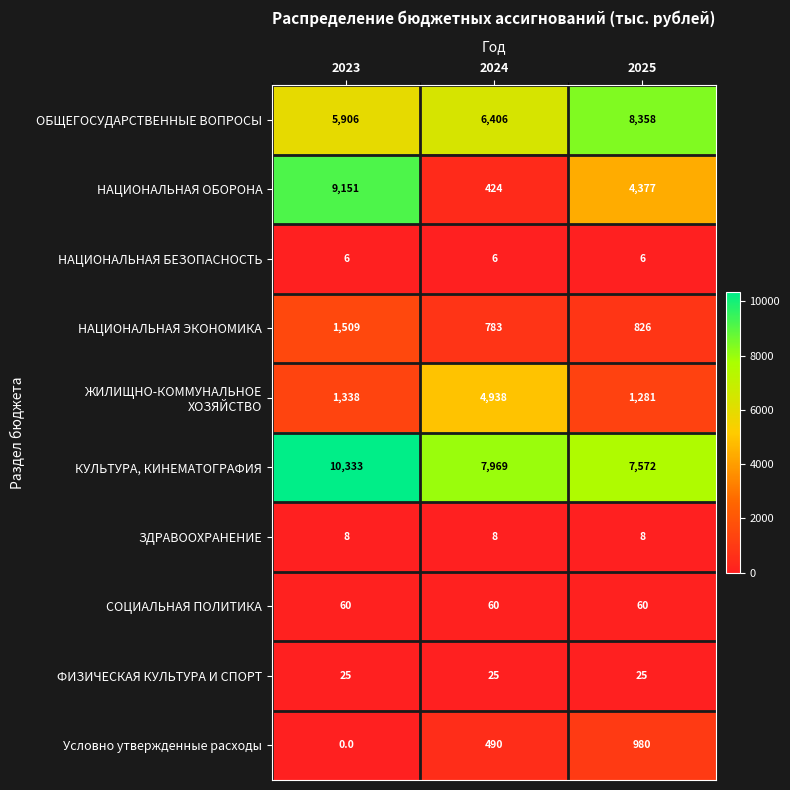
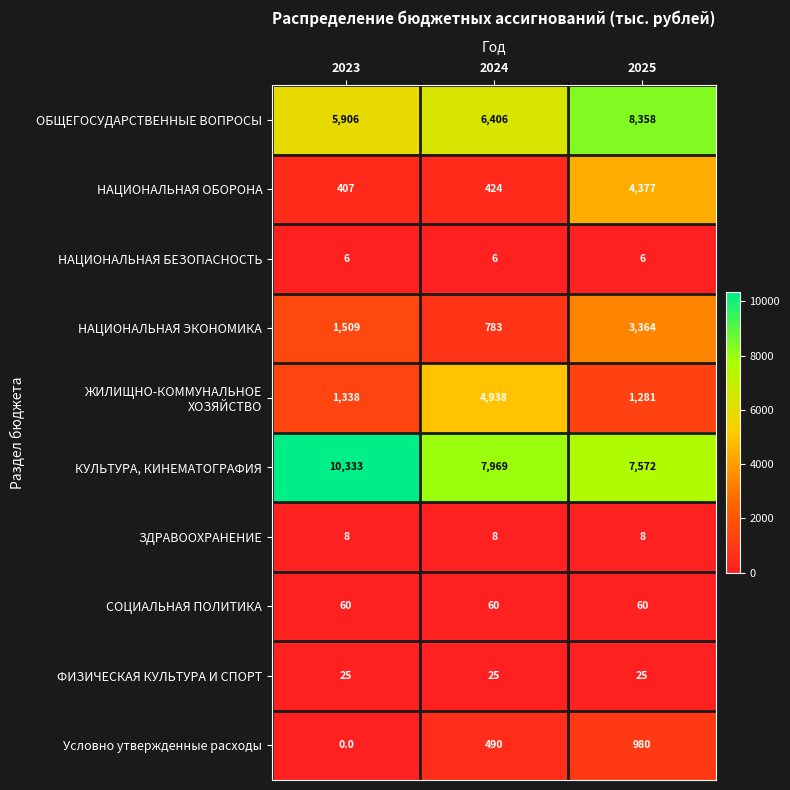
НАЦИОНАЛЬНАЯ ОБОРОНА, 2023: 9,151 -> 407
НАЦИОНАЛЬНАЯ ЭКОНОМИКА, 2025: 826 -> 3,364
